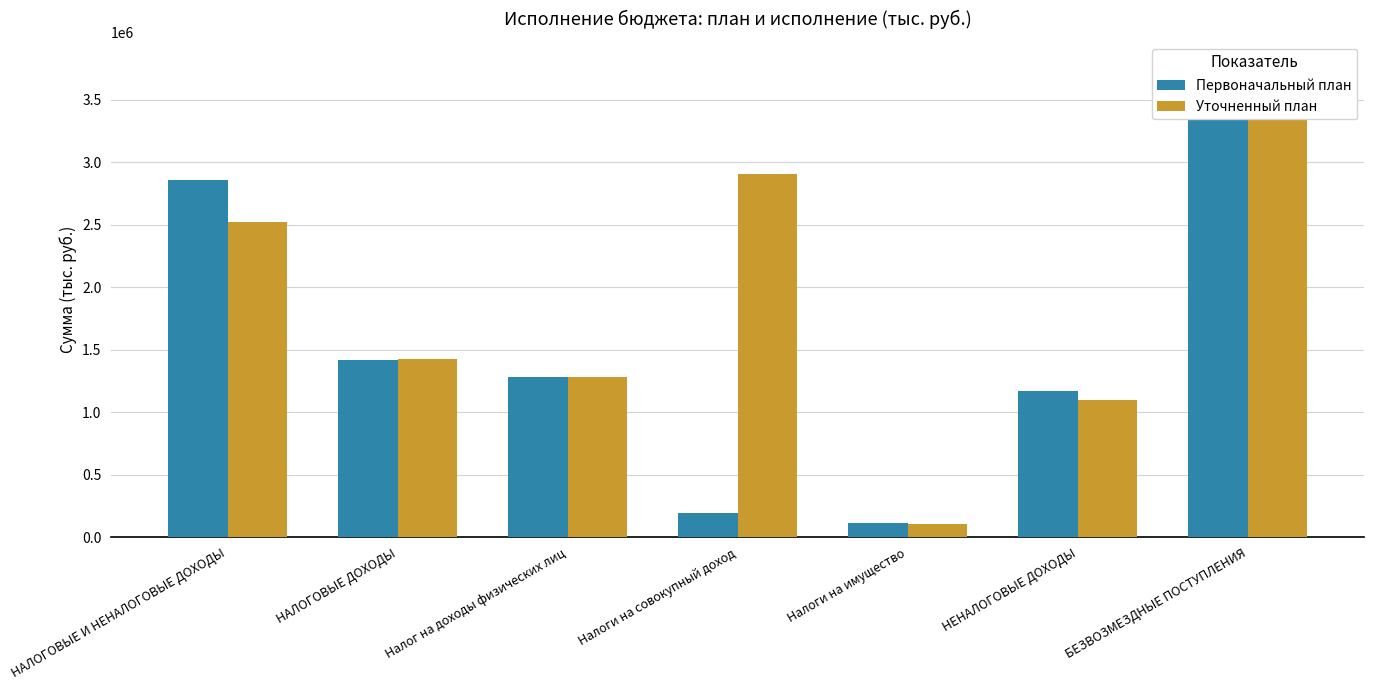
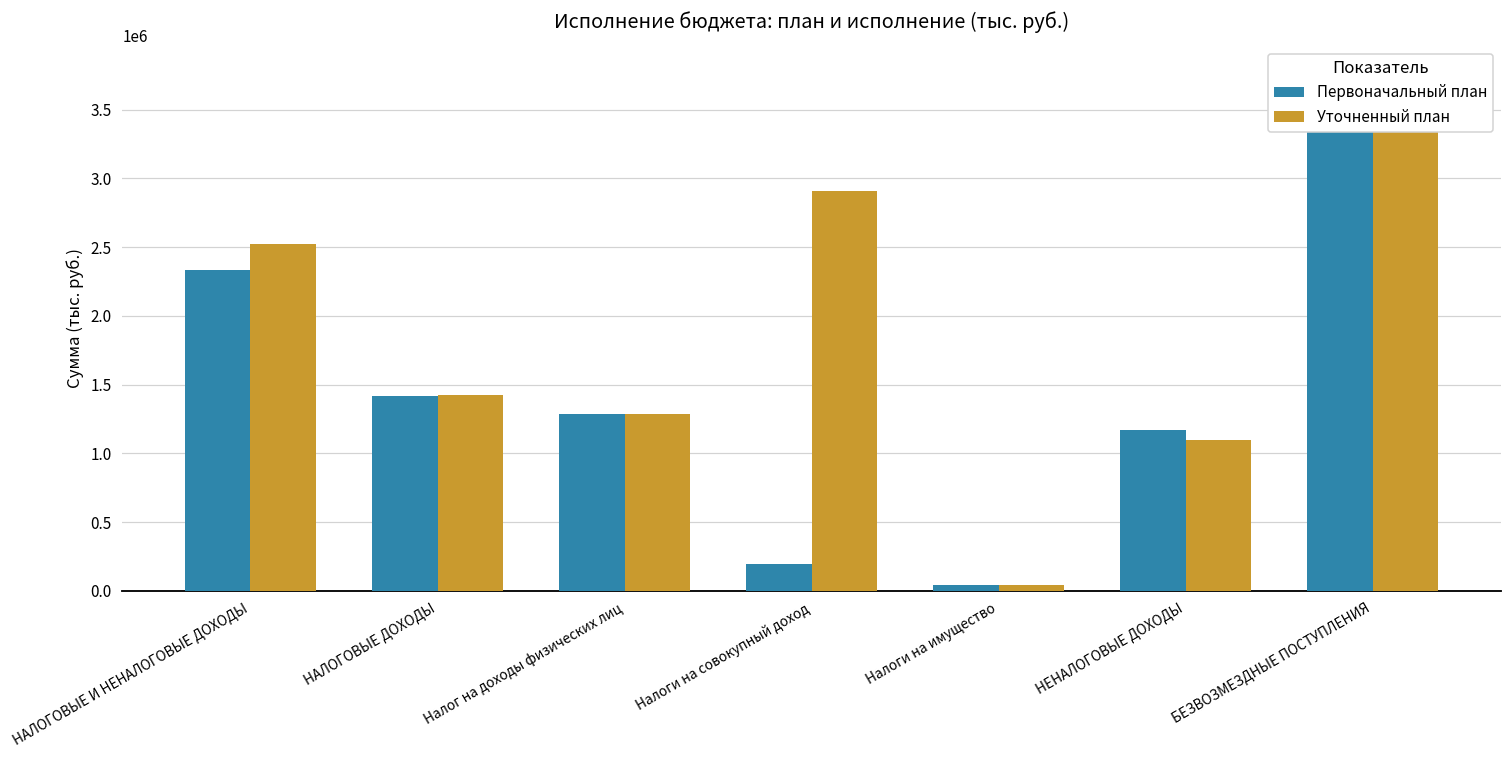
Первоначальный план, НАЛОГОВЫЕ И НЕНАЛОГОВЫЕ ДОХОДЫ: 2850000 -> 2330000
Первоначальный план, Налоги на имущество: 110000 -> 40000
Уточненный план, Налоги на имущество: 100000 -> 40000
